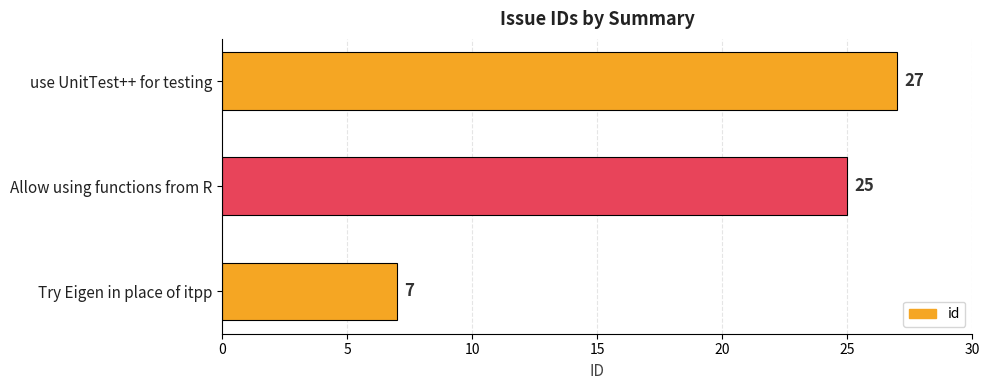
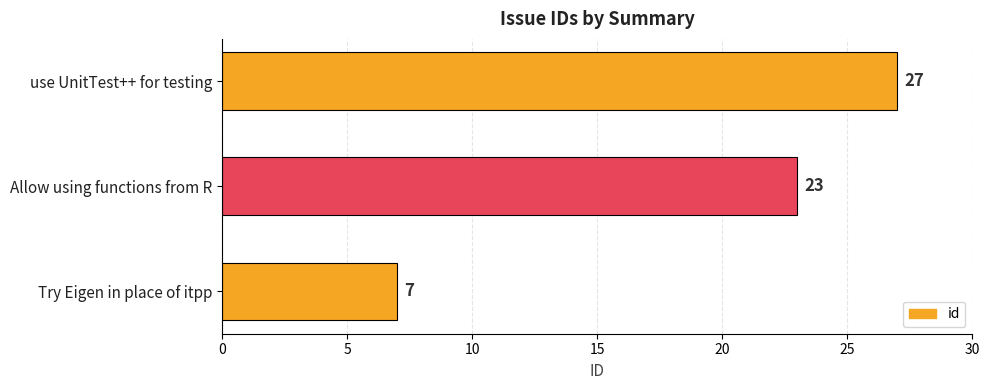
Allow using functions from R: 25 -> 23
